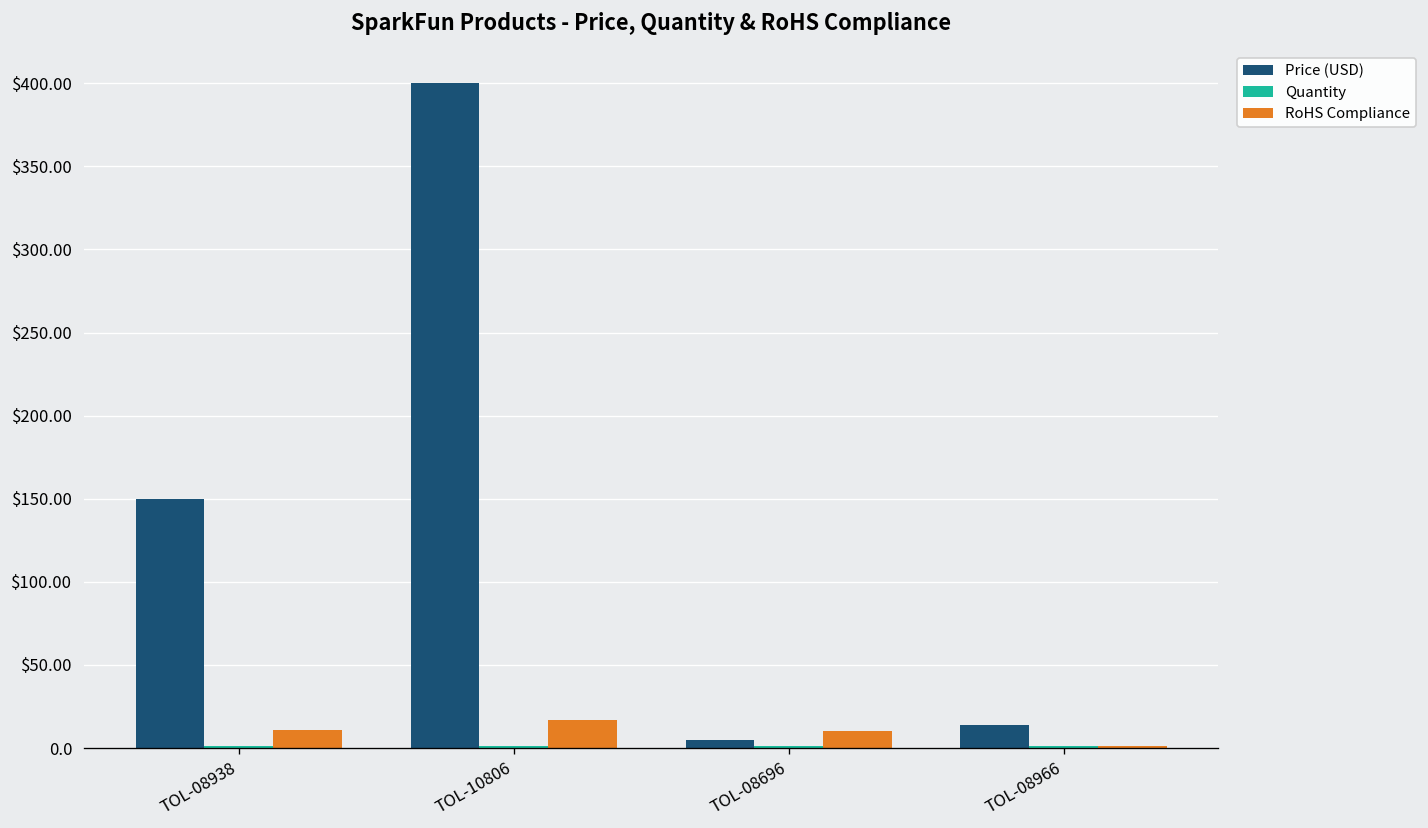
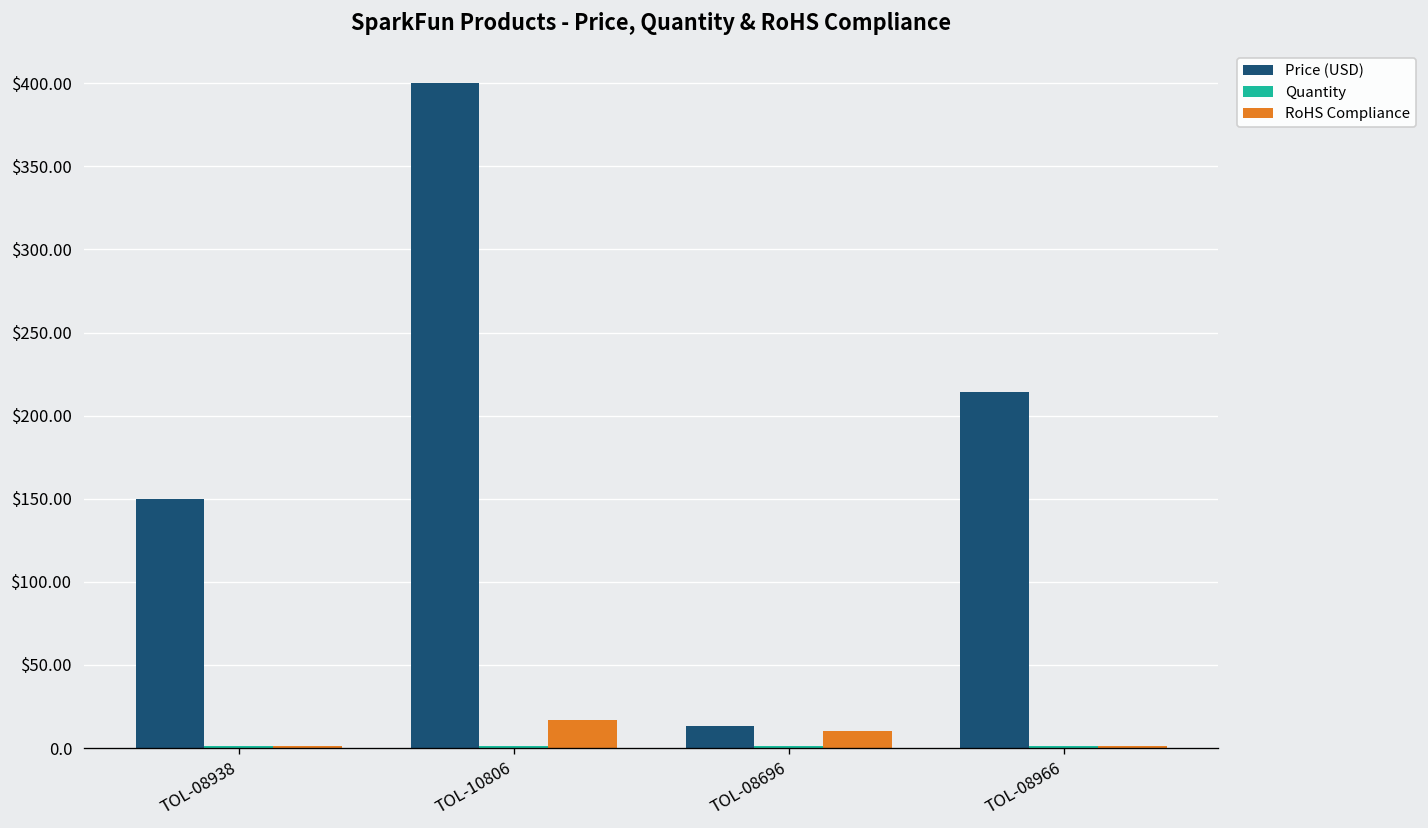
RoHS Compliance, TOL-08938: $11 -> $1
Price (USD), TOL-08696: $5 -> $13
Price (USD), TOL-08966: $14 -> $214
